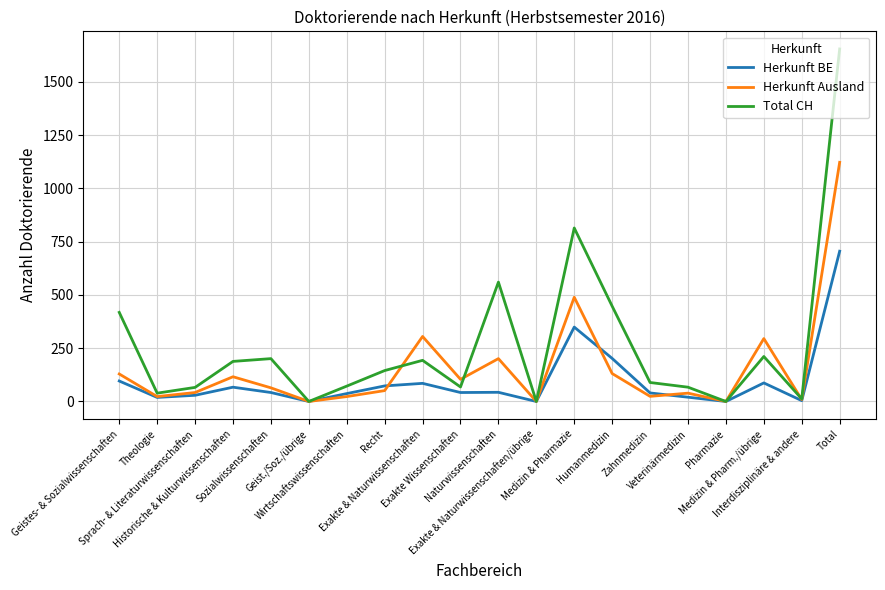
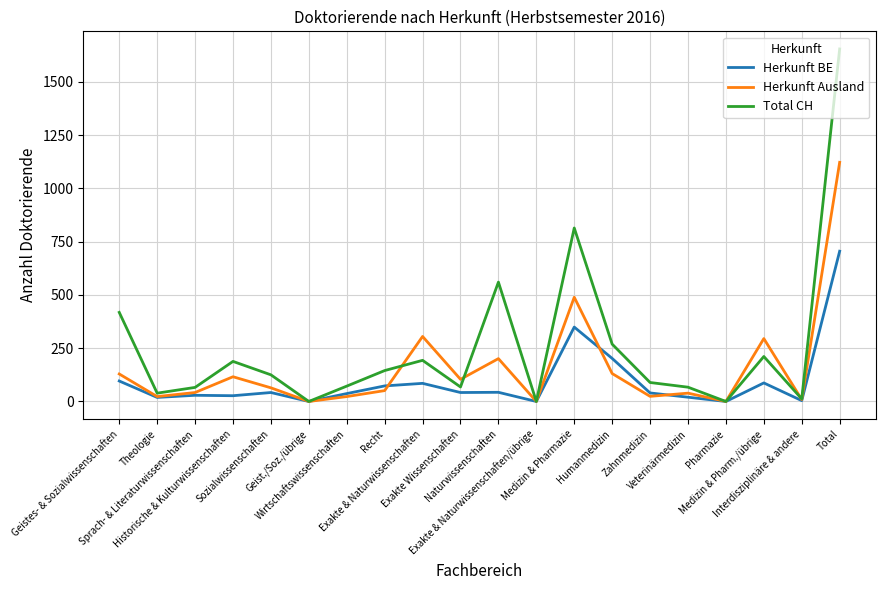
Herkunft BE, Historische & Kulturwissenschaften: 70 -> 30
Total CH, Sozialwissenschaften: 200 -> 130
Total CH, Humanmedizin: 450 -> 270
